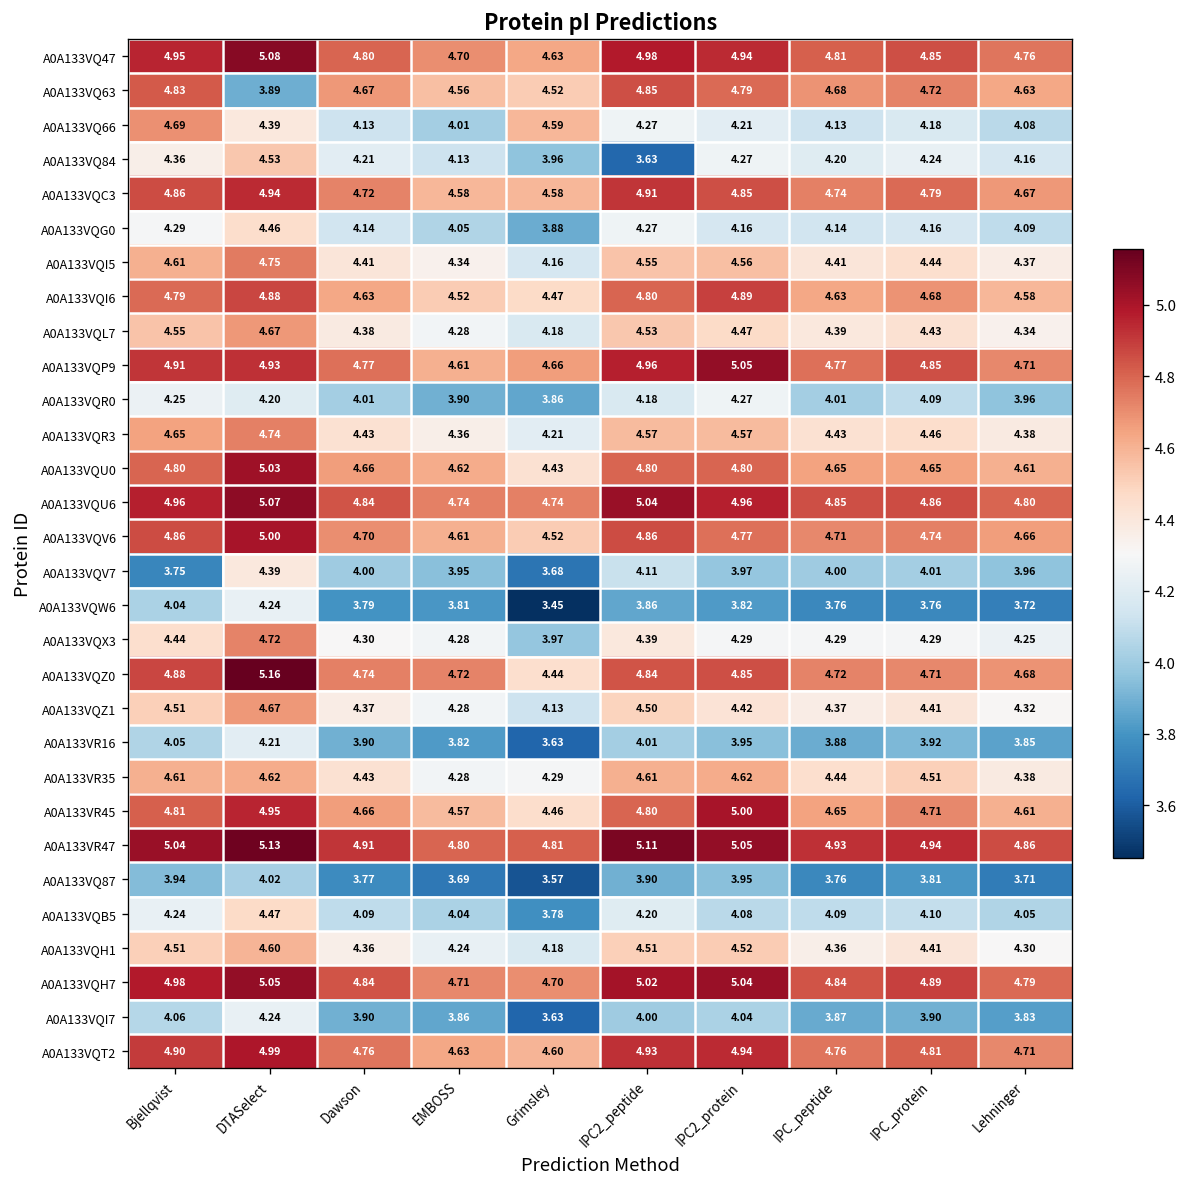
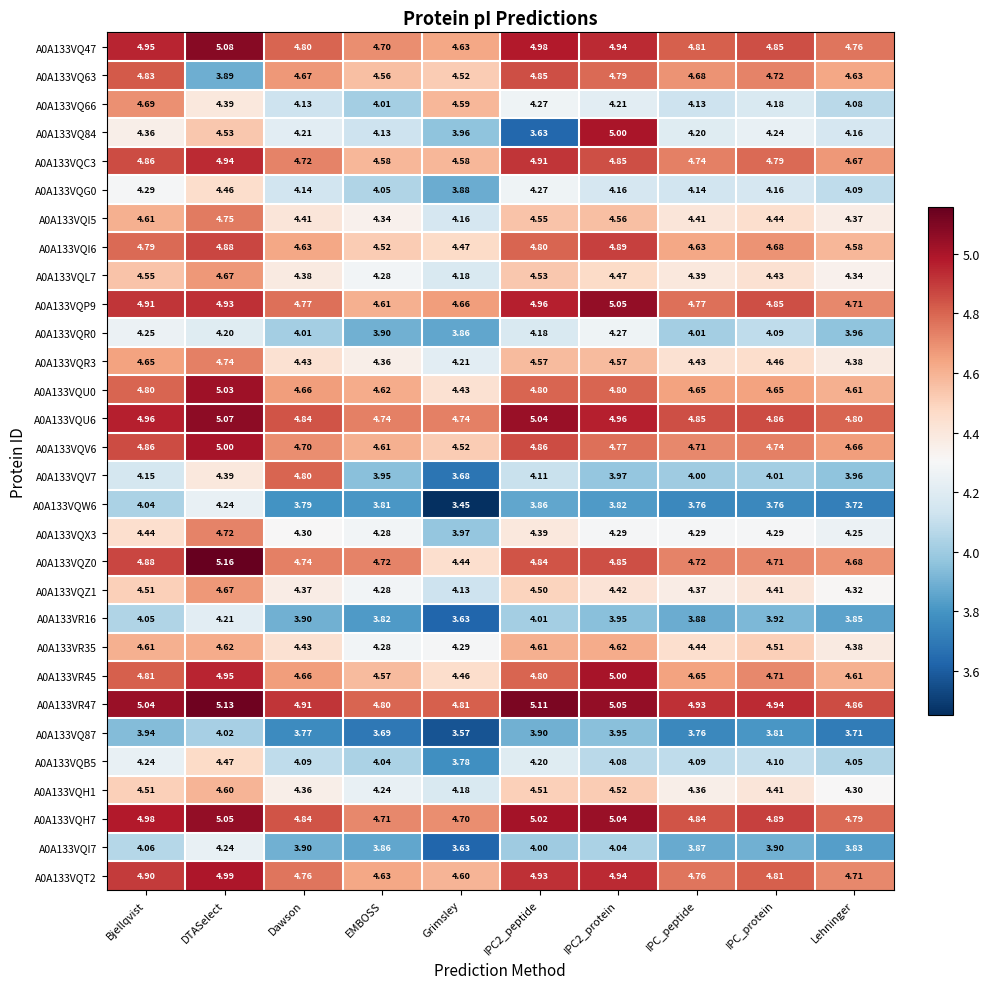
A0A133VQ84, IPC2_protein: 4.27 -> 5.00
A0A133VQV7, Bjellqvist: 3.75 -> 4.15
A0A133VQV7, Dawson: 4.00 -> 4.80
